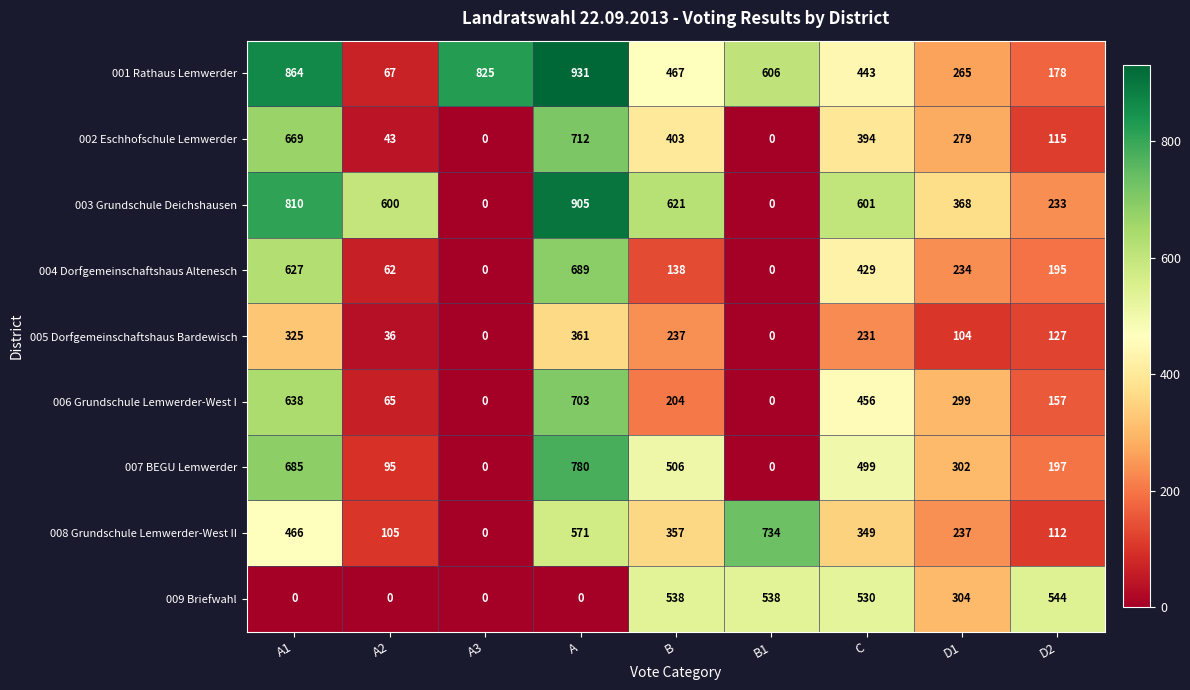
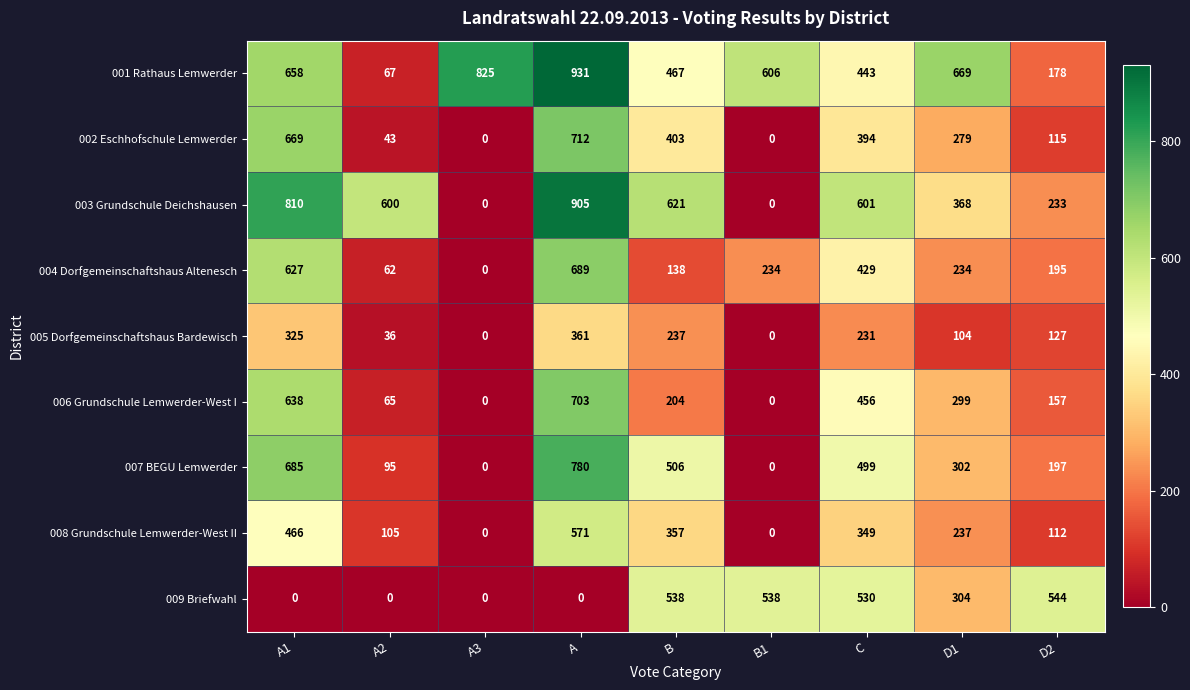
001 Rathaus Lemwerder, A1: 864 -> 658
001 Rathaus Lemwerder, D1: 265 -> 669
004 Dorfgemeinschaftshaus Altenesch, B1: 0 -> 234
008 Grundschule Lemwerder-West II, B1: 734 -> 0
